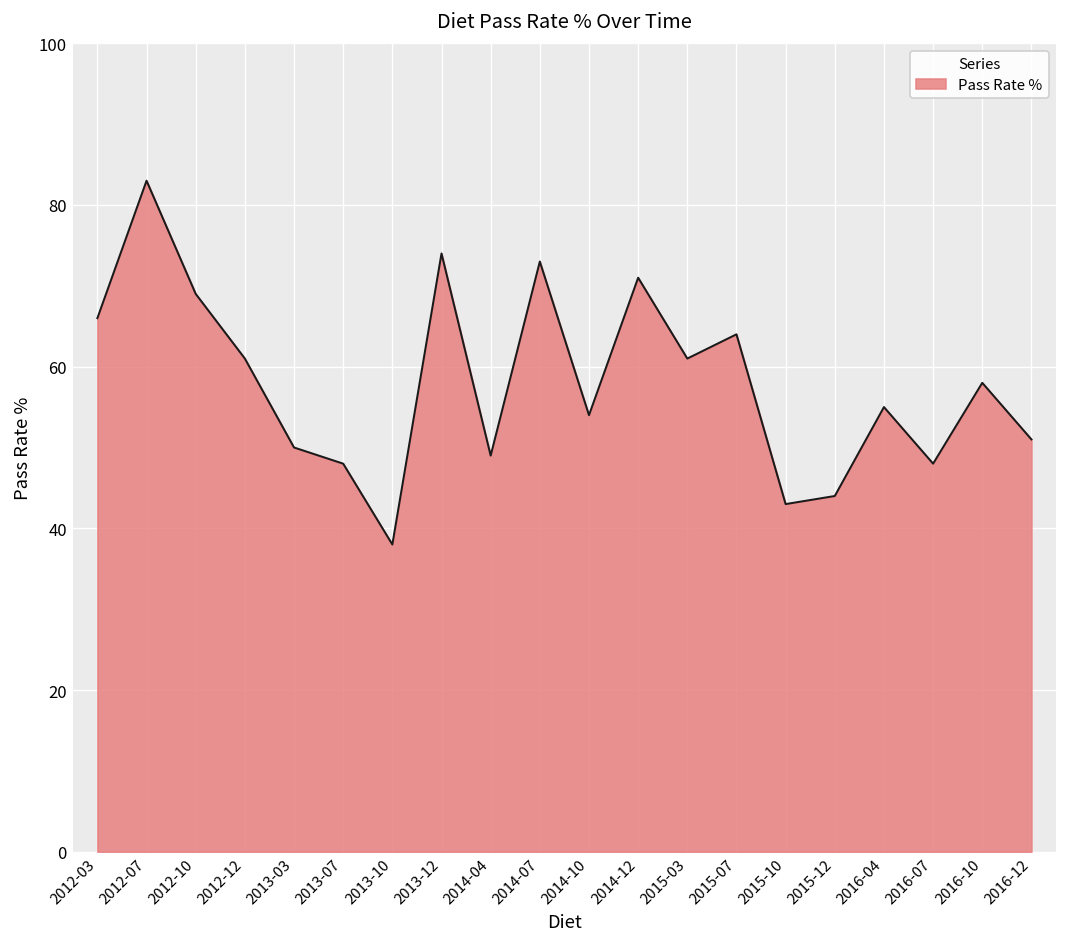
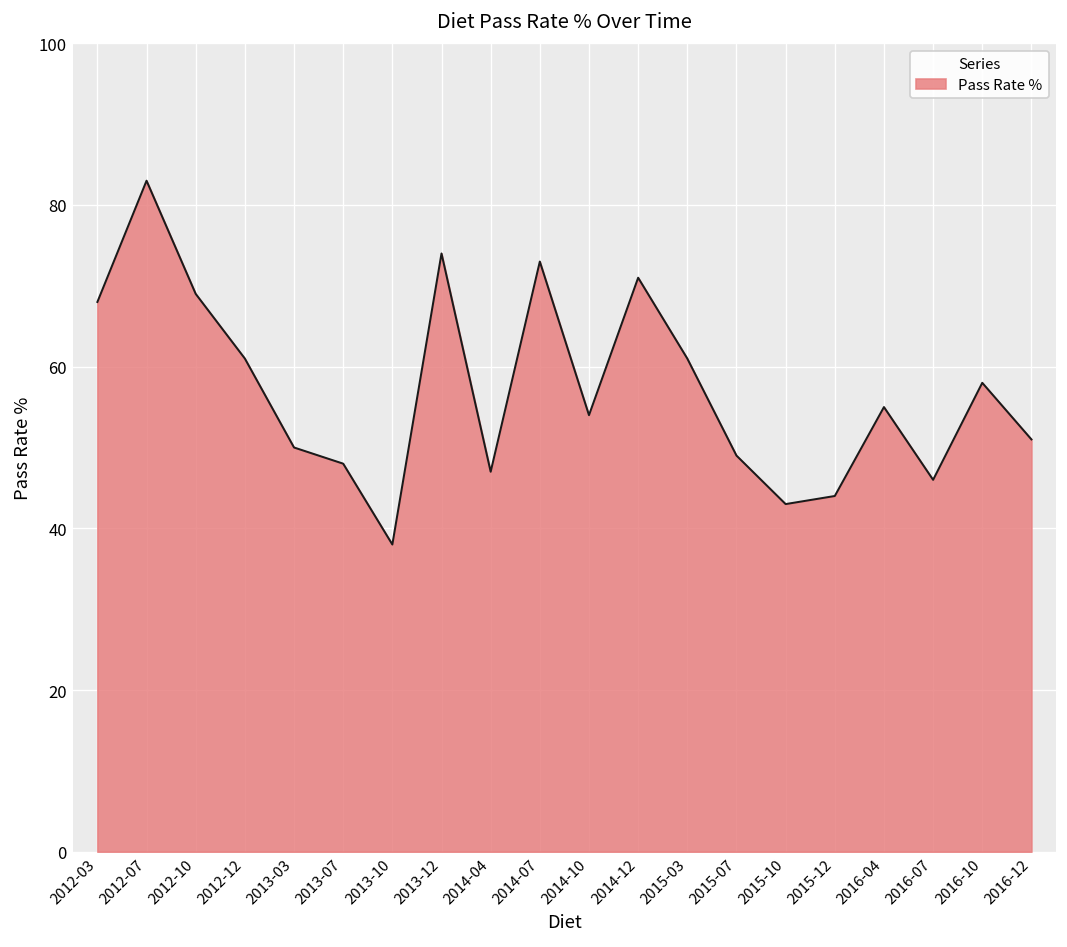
2012-03: 66 -> 68
2014-04: 49 -> 47
2015-07: 64 -> 49
2016-07: 48 -> 46
